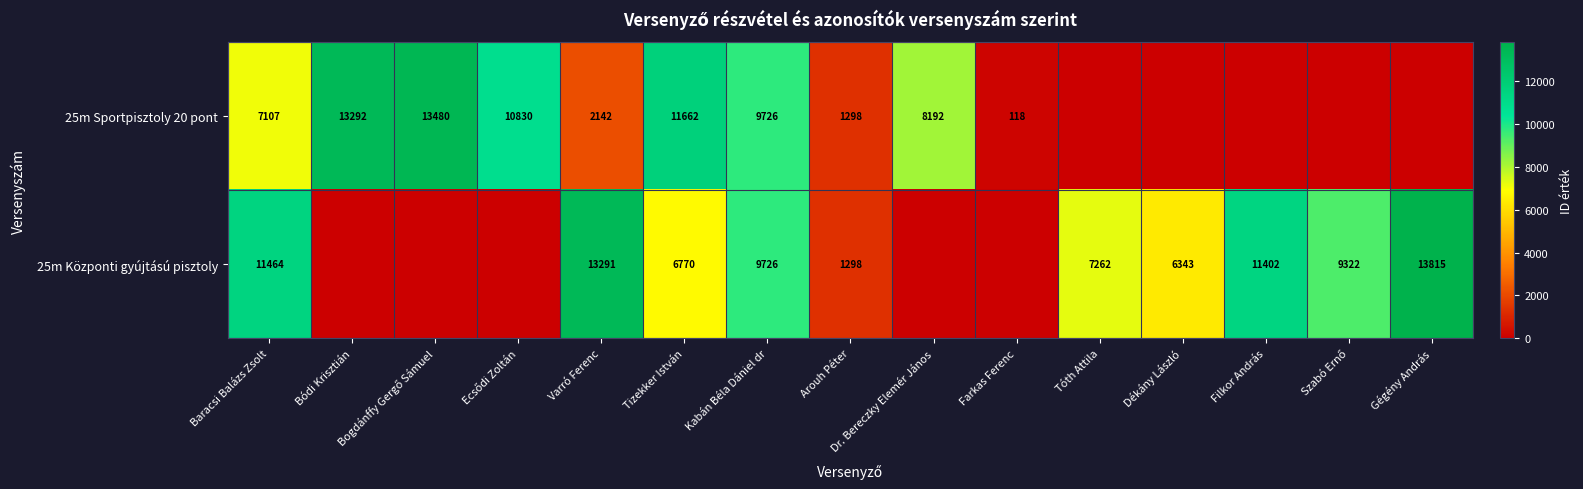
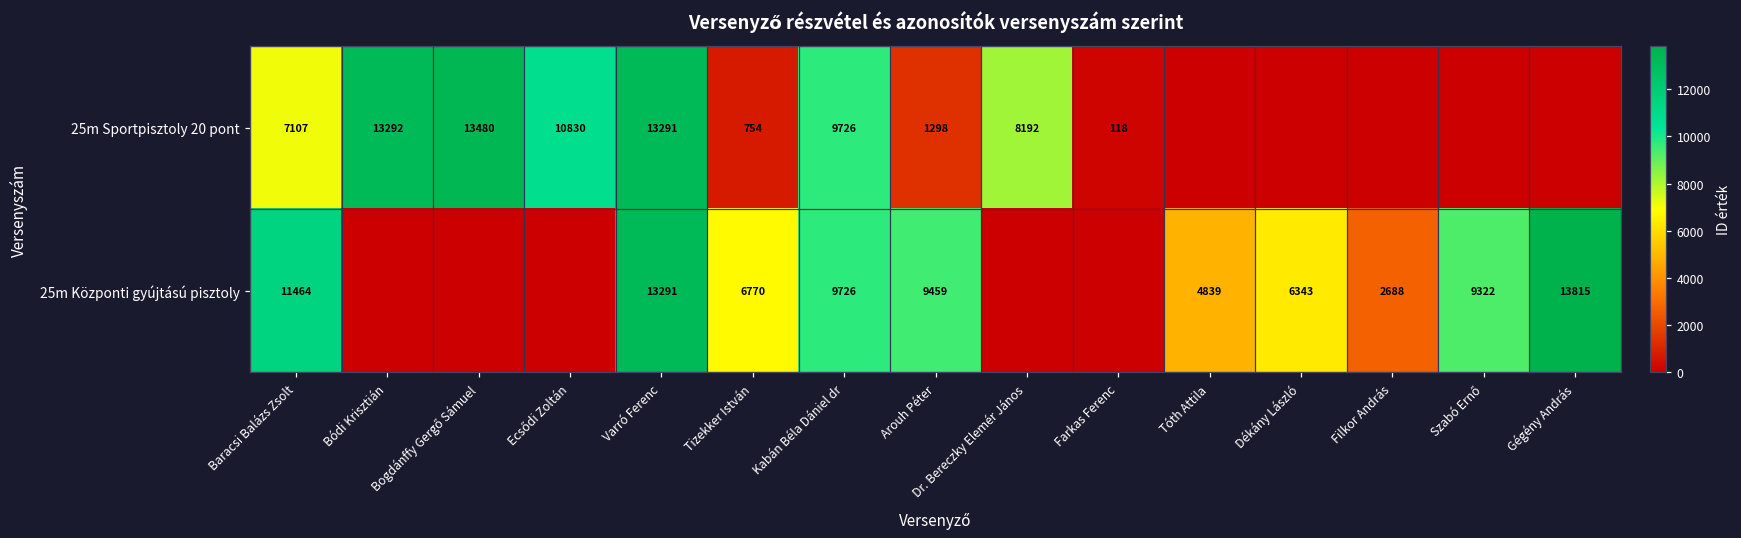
25m Sportpisztoly 20 pont, Varró Ferenc: 2142 -> 13291
25m Sportpisztoly 20 pont, Tizekker István: 11662 -> 754
25m Központi gyújtású pisztoly, Arouh Péter: 1298 -> 9459
25m Központi gyújtású pisztoly, Tóth Attila: 7262 -> 4839
25m Központi gyújtású pisztoly, Filkor András: 11402 -> 2688
